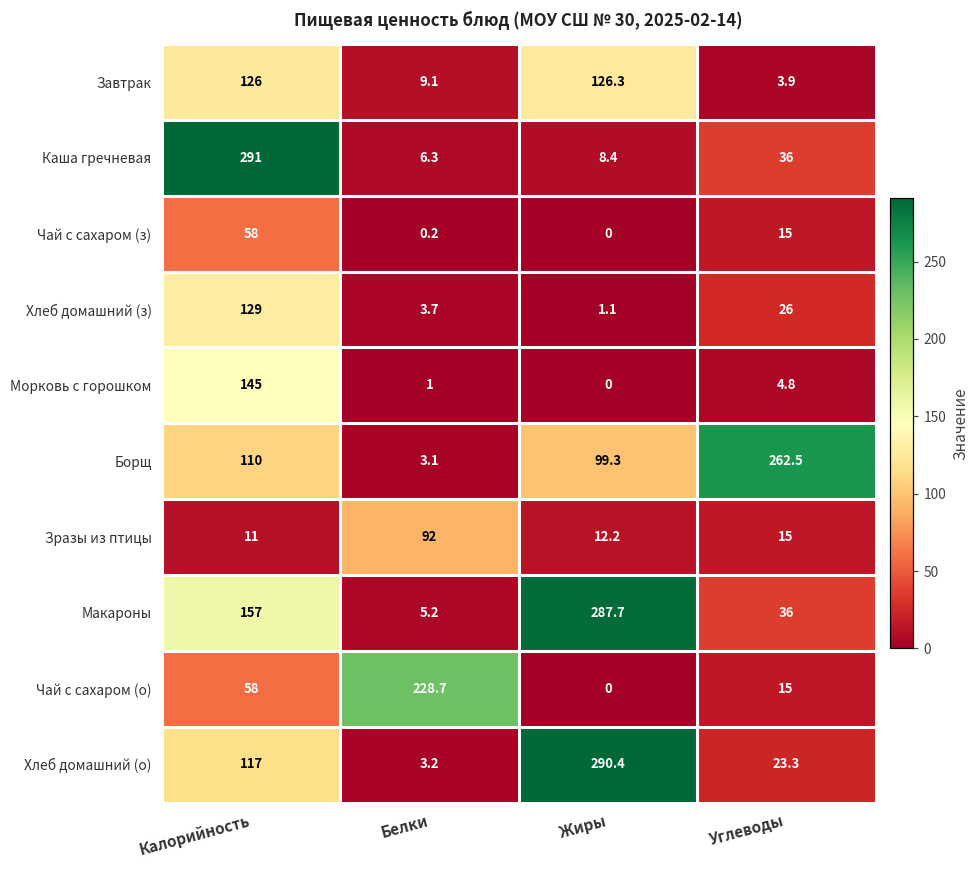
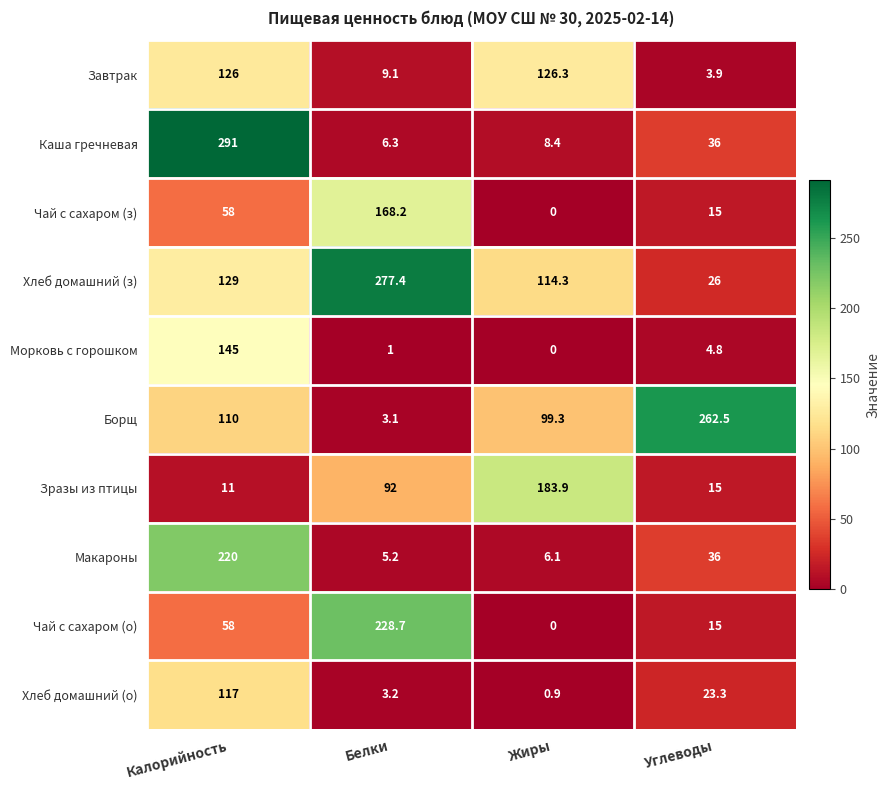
Чай с сахаром (з), Белки: 0.2 -> 168.2
Хлеб домашний (з), Белки: 3.7 -> 277.4
Хлеб домашний (з), Жиры: 1.1 -> 114.3
Зразы из птицы, Жиры: 12.2 -> 183.9
Макароны, Калорийность: 157 -> 220
Макароны, Жиры: 287.7 -> 6.1
Хлеб домашний (о), Жиры: 290.4 -> 0.9
